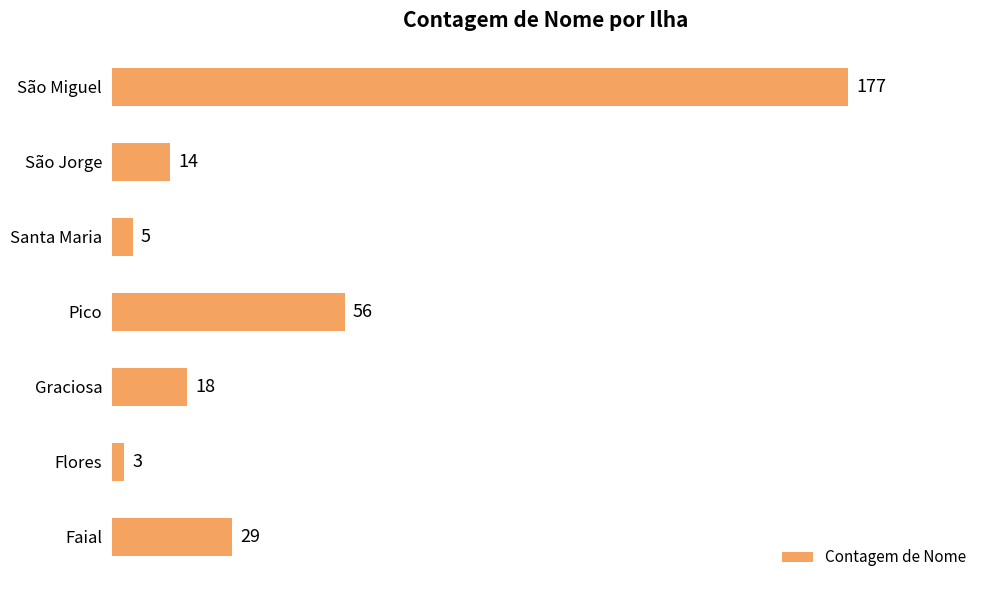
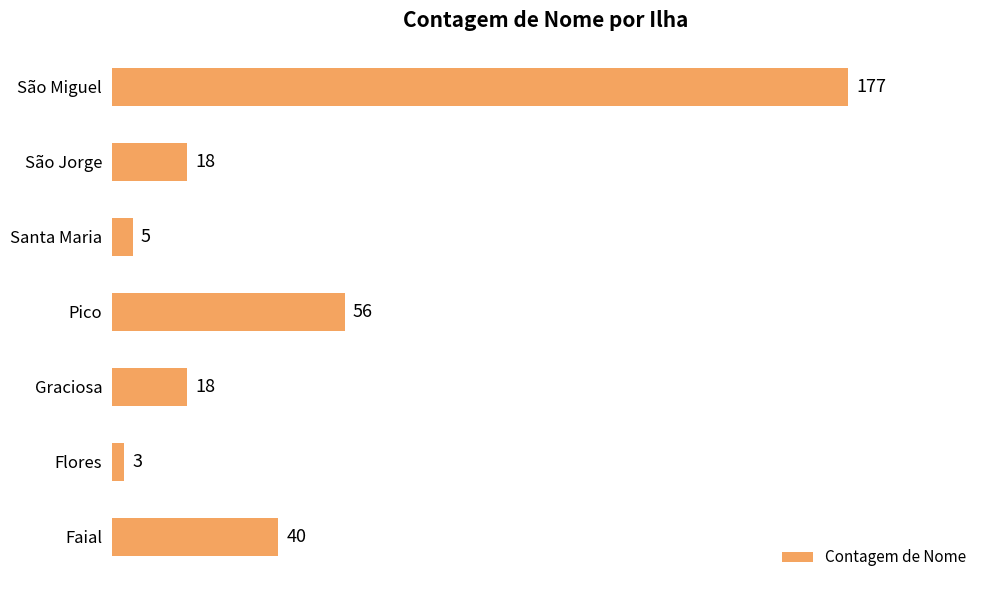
São Jorge: 14 -> 18
Faial: 29 -> 40
